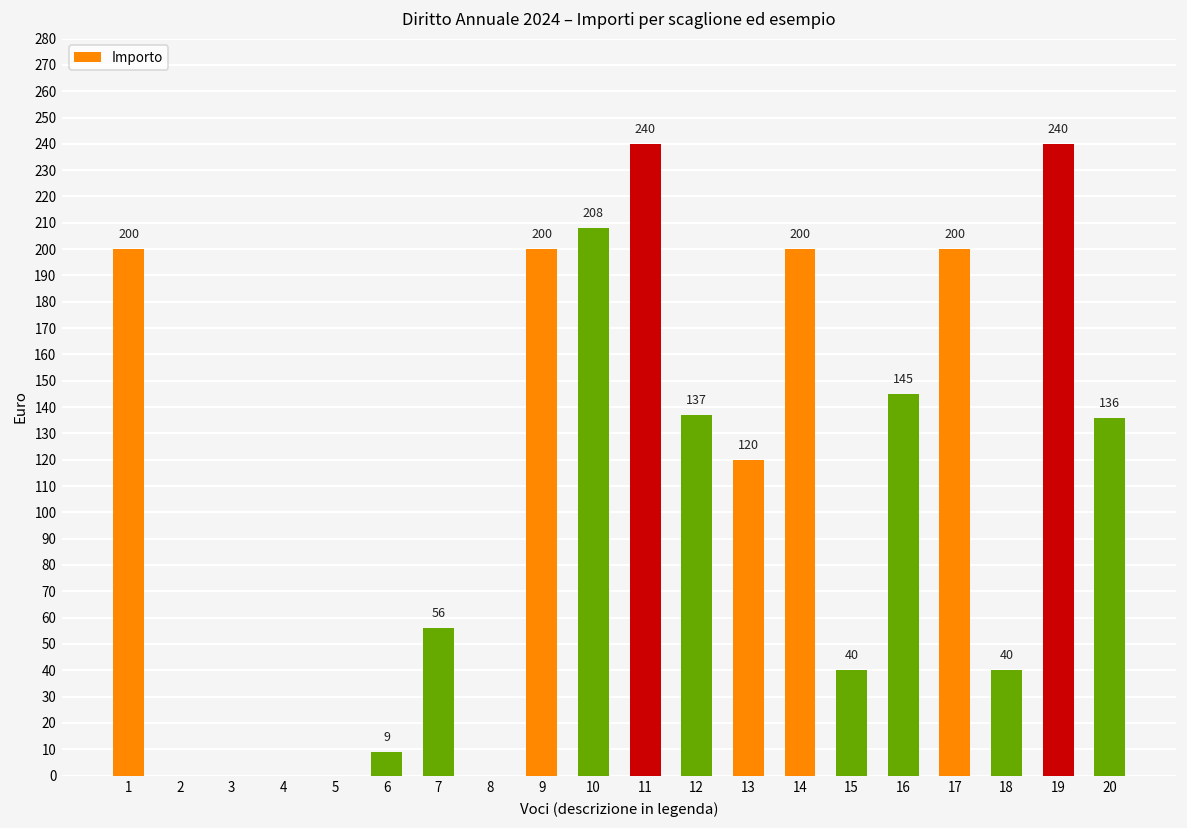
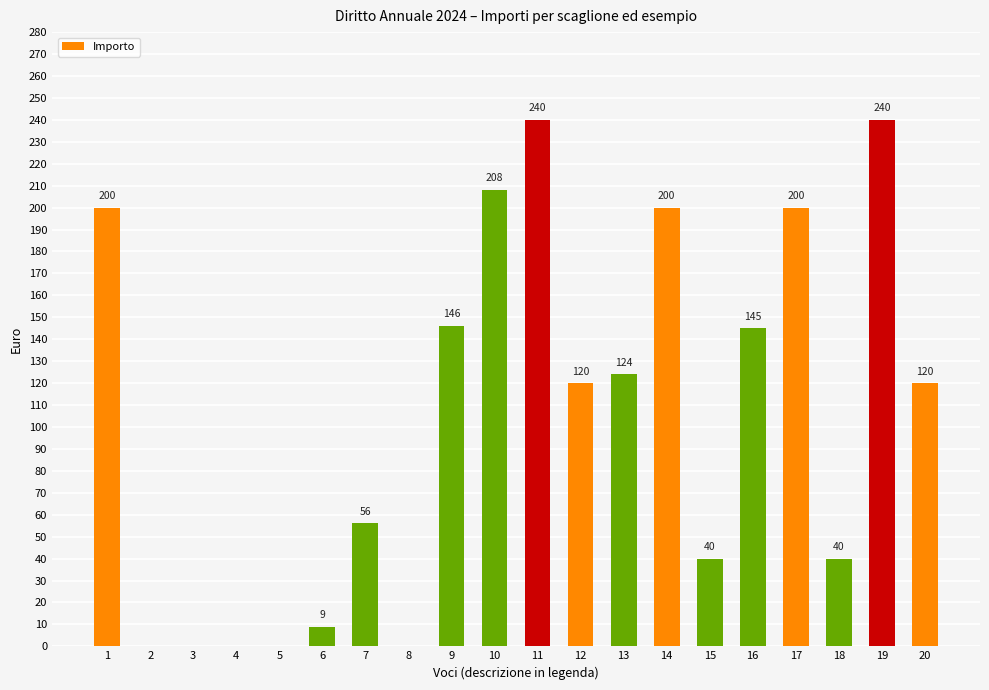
9: 200 -> 146
12: 137 -> 120
13: 120 -> 124
20: 136 -> 120
